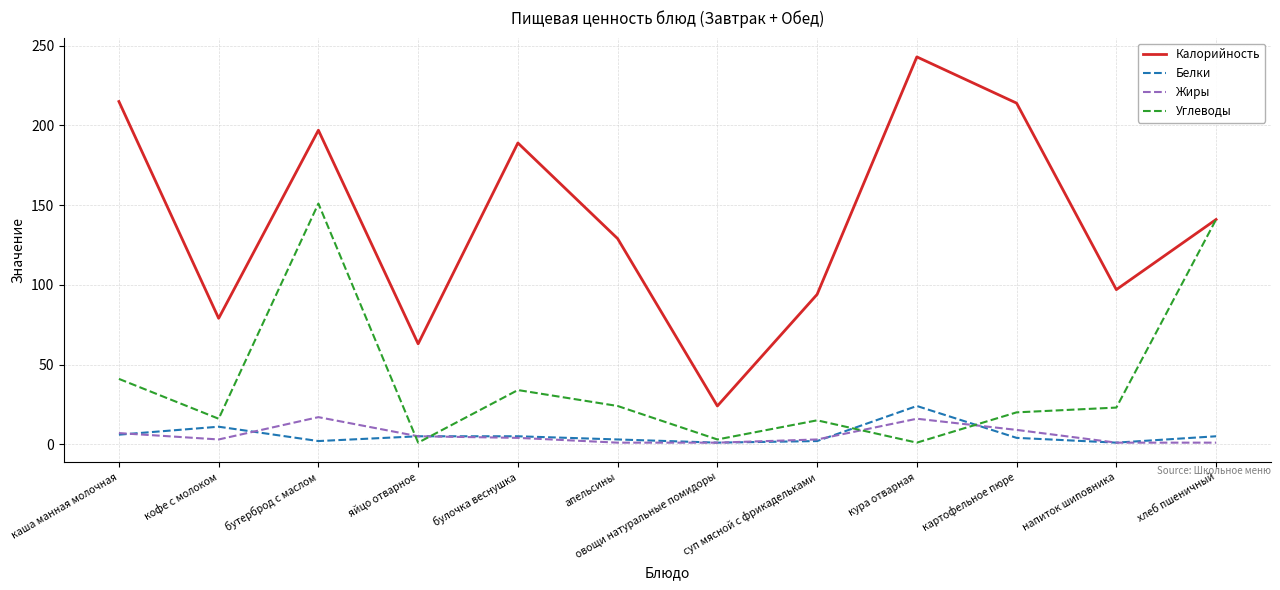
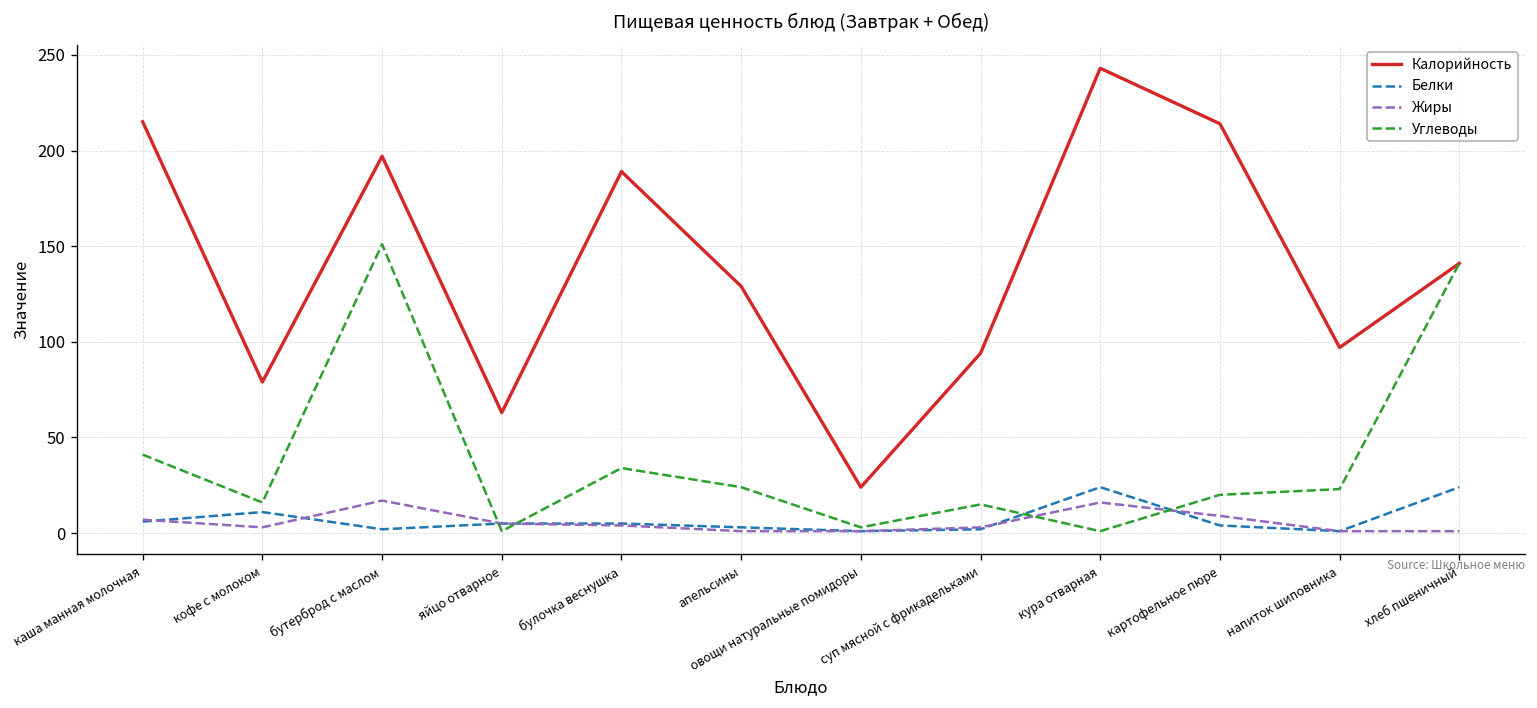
Белки, хлеб пшеничный: 5 -> 24
